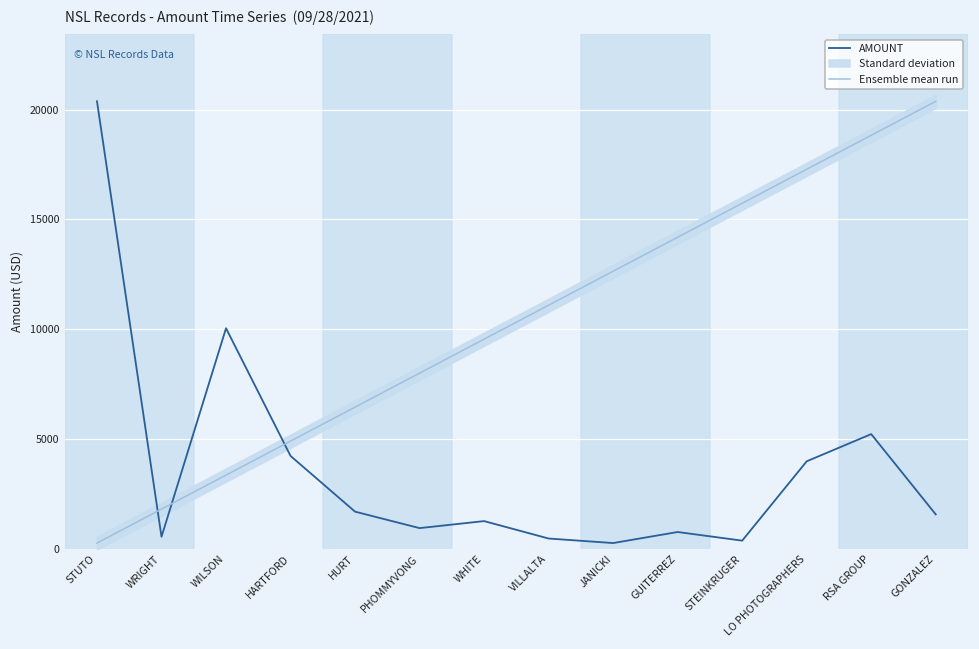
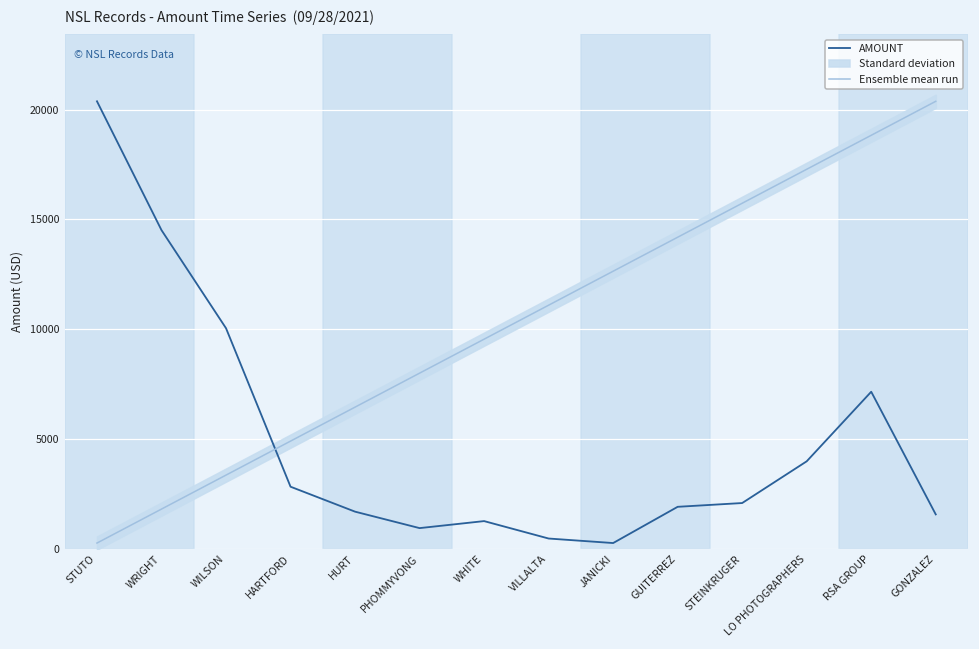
AMOUNT, WRIGHT: 500 -> 14500
AMOUNT, HARTFORD: 4200 -> 2800
AMOUNT, GUITERREZ: 800 -> 1900
AMOUNT, STEINKRUGER: 400 -> 2100
AMOUNT, RSA GROUP: 5200 -> 7100
